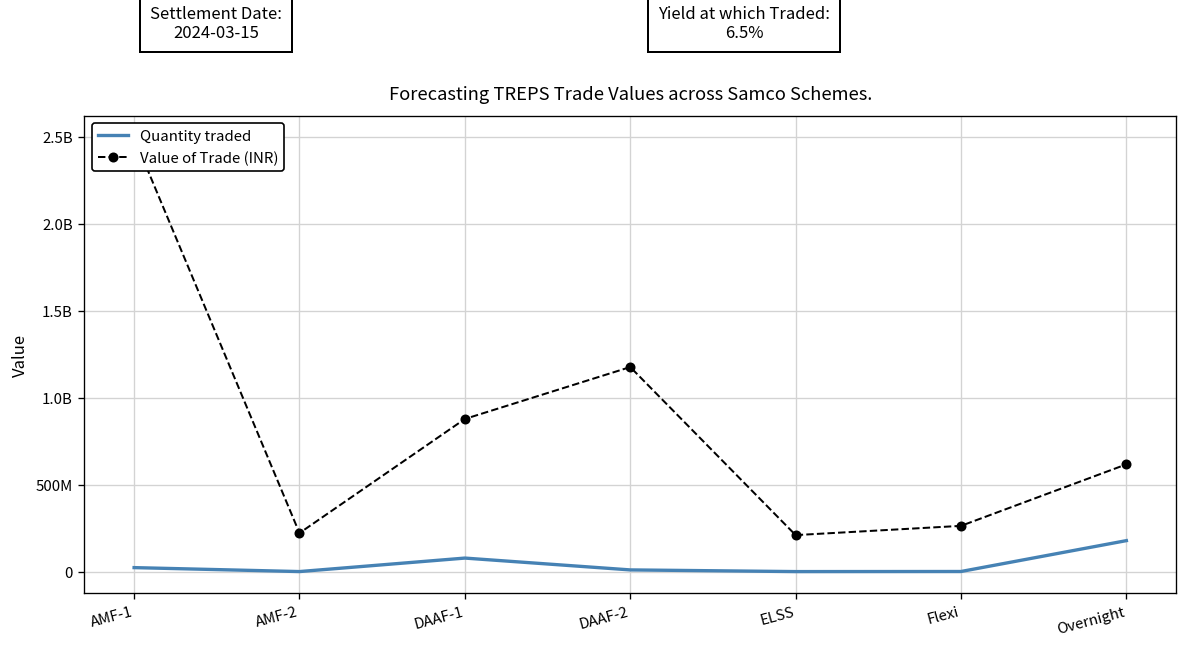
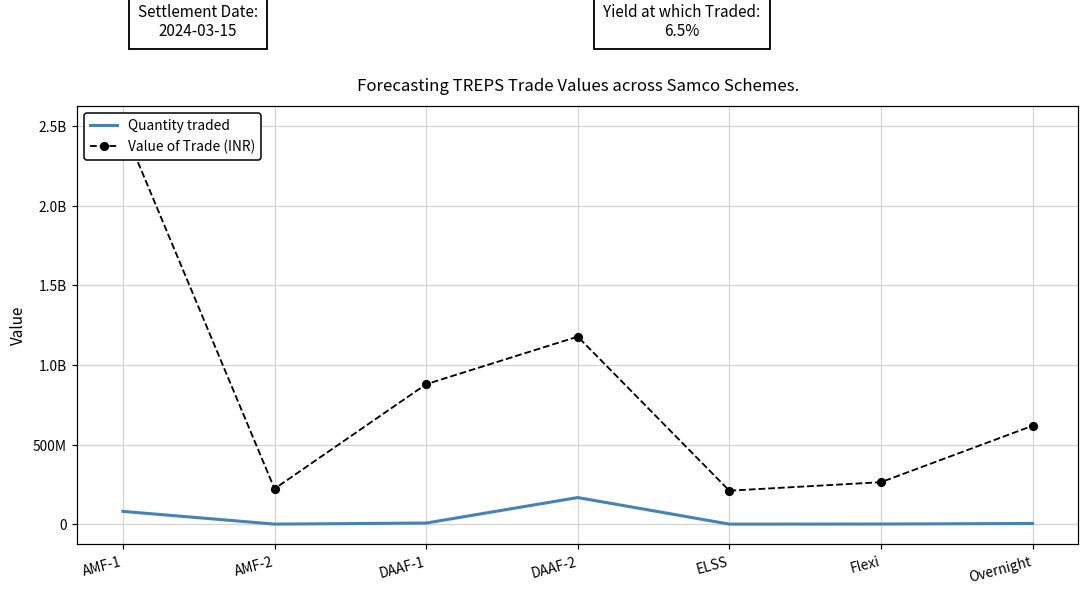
Quantity traded, AMF-1: 30000000 -> 80000000
Quantity traded, DAAF-1: 80000000 -> 10000000
Quantity traded, DAAF-2: 10000000 -> 170000000
Quantity traded, Overnight: 180000000 -> 10000000
